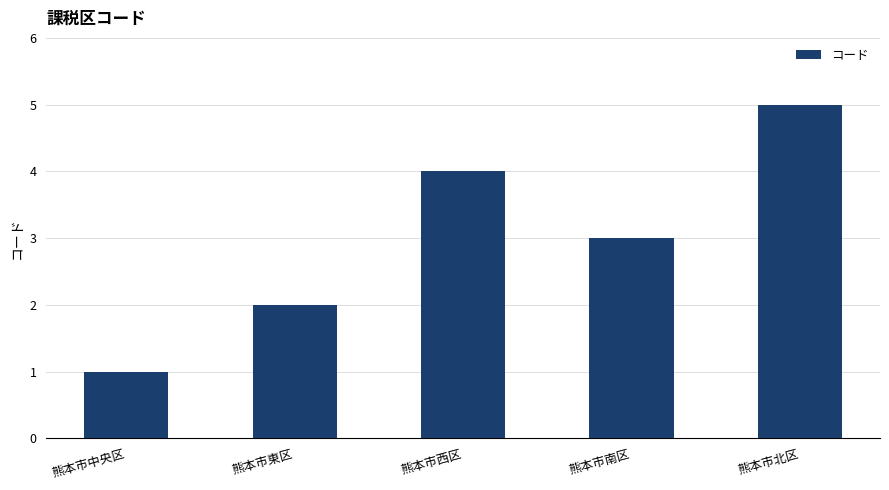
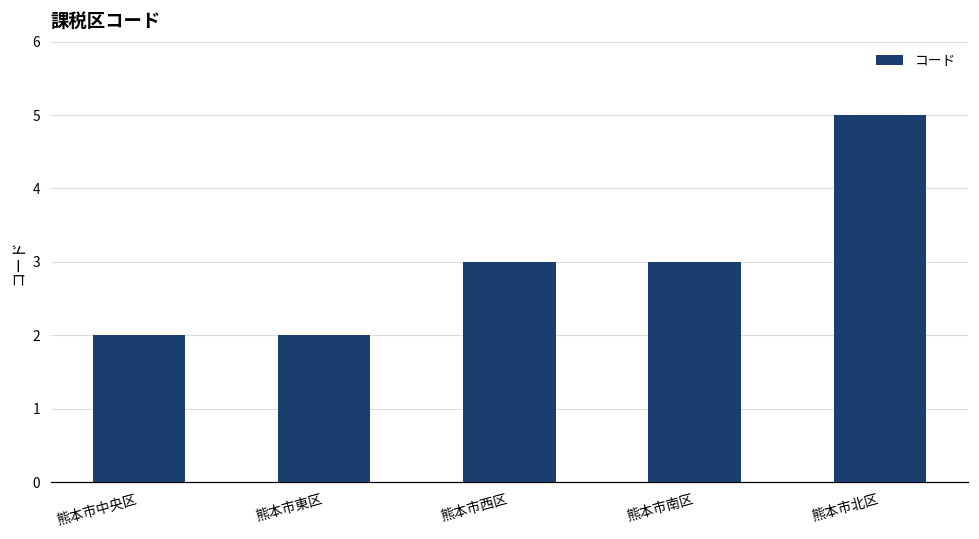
熊本市中央区: 1 -> 2
熊本市西区: 4 -> 3
